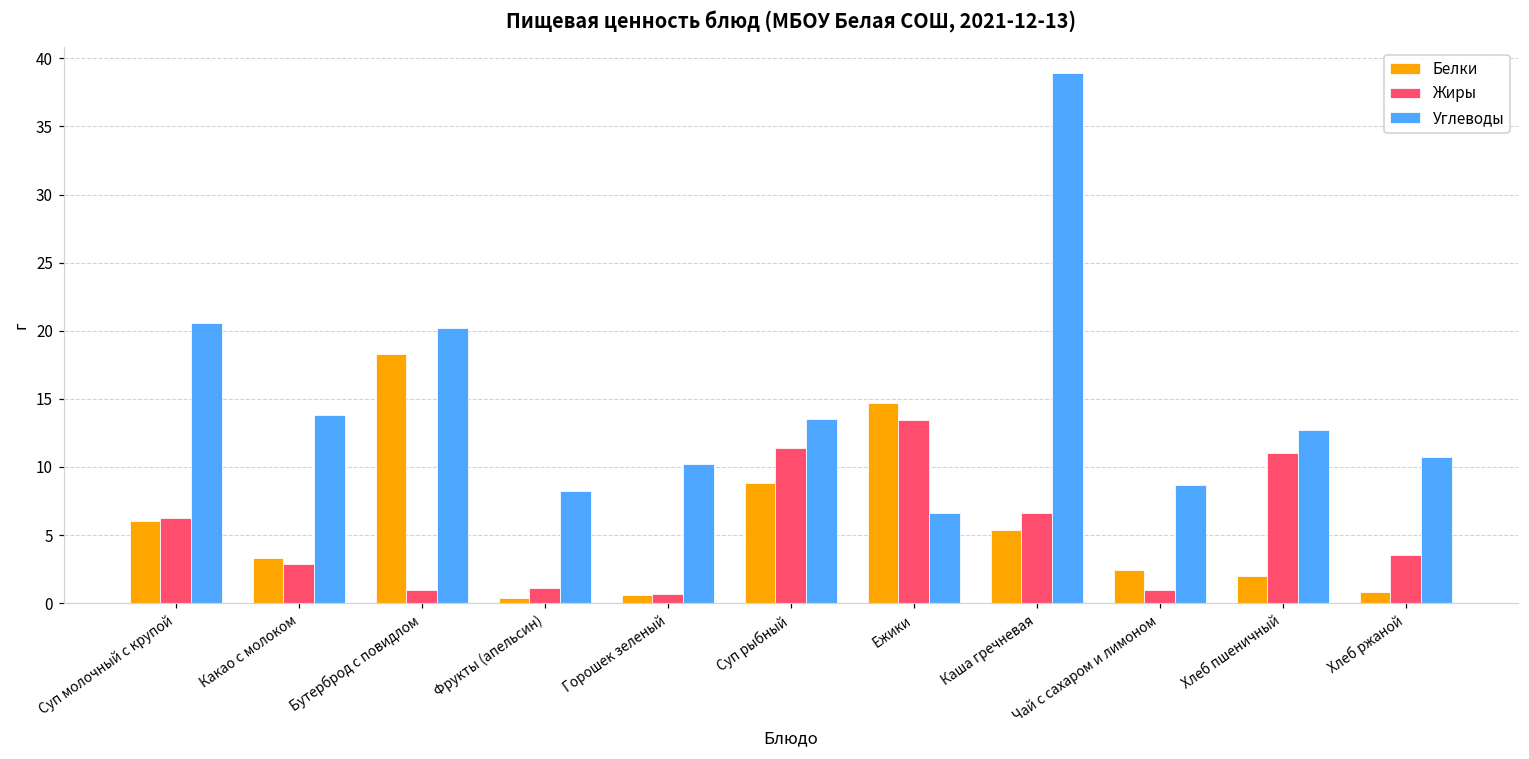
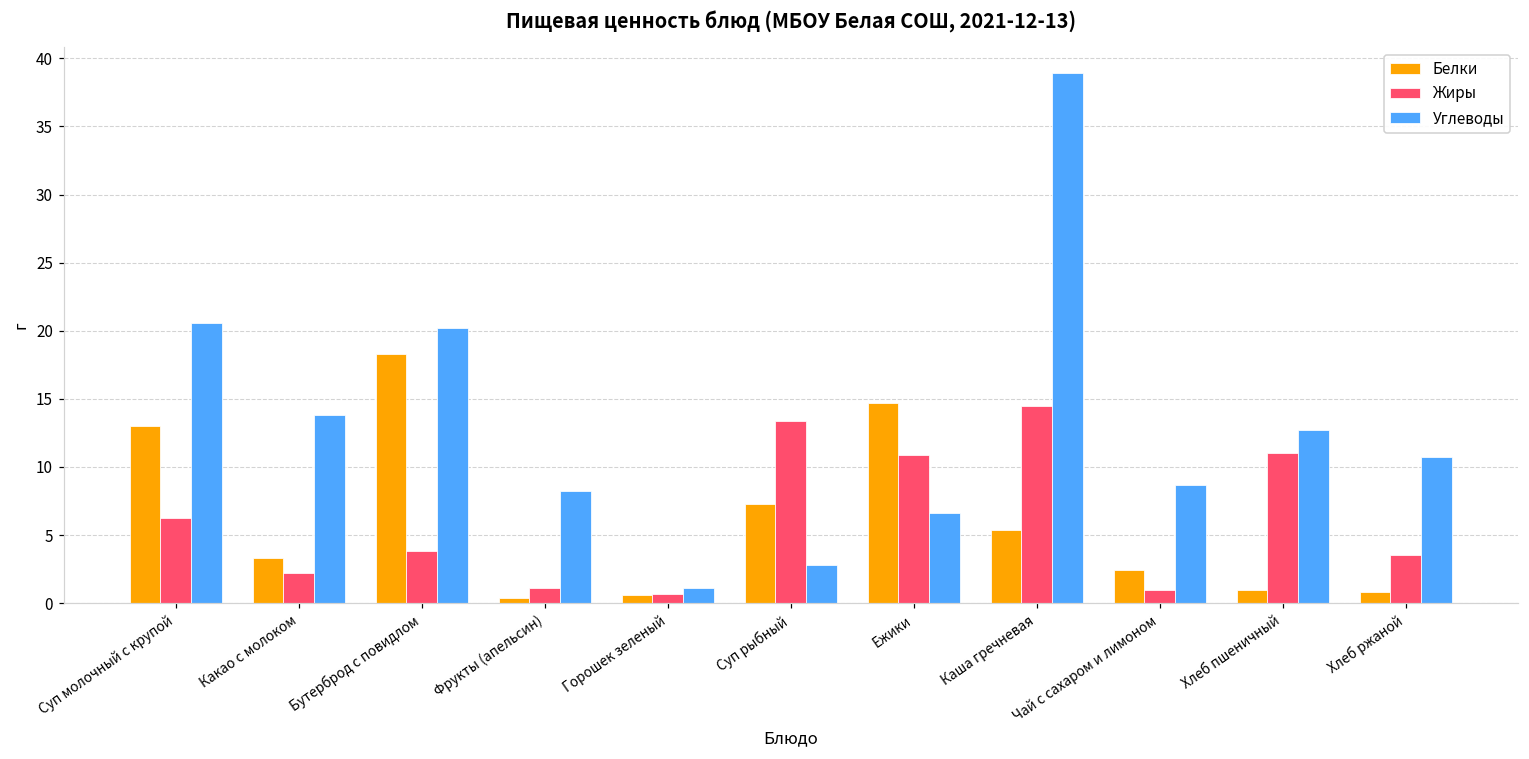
Белки, Суп молочный с крупой: 6 -> 13
Жиры, Какао с молоком: 2.9 -> 2.2
Жиры, Бутерброд с повидлом: 1.0 -> 3.8
Углеводы, Горошек зеленый: 10.2 -> 1.1
Белки, Суп рыбный: 8.8 -> 7.3
Жиры, Суп рыбный: 11.4 -> 13.4
Углеводы, Суп рыбный: 13.5 -> 2.8
Жиры, Ежики: 13.5 -> 10.9
Жиры, Каша гречневая: 6.6 -> 14.5
Белки, Хлеб пшеничный: 2 -> 1
